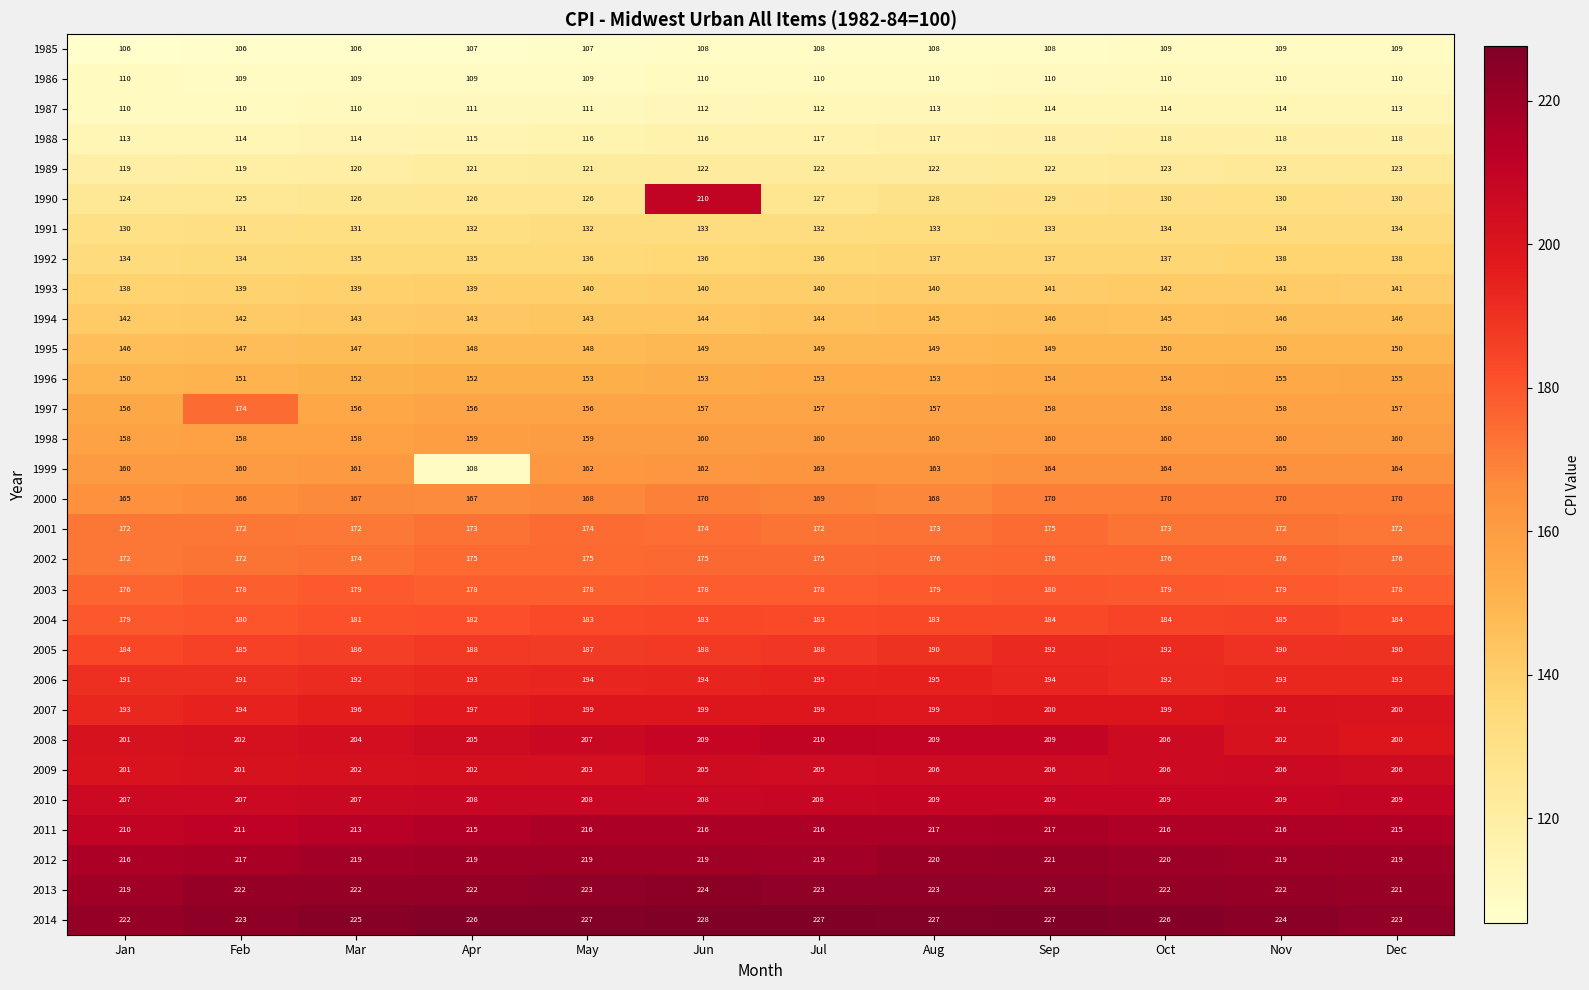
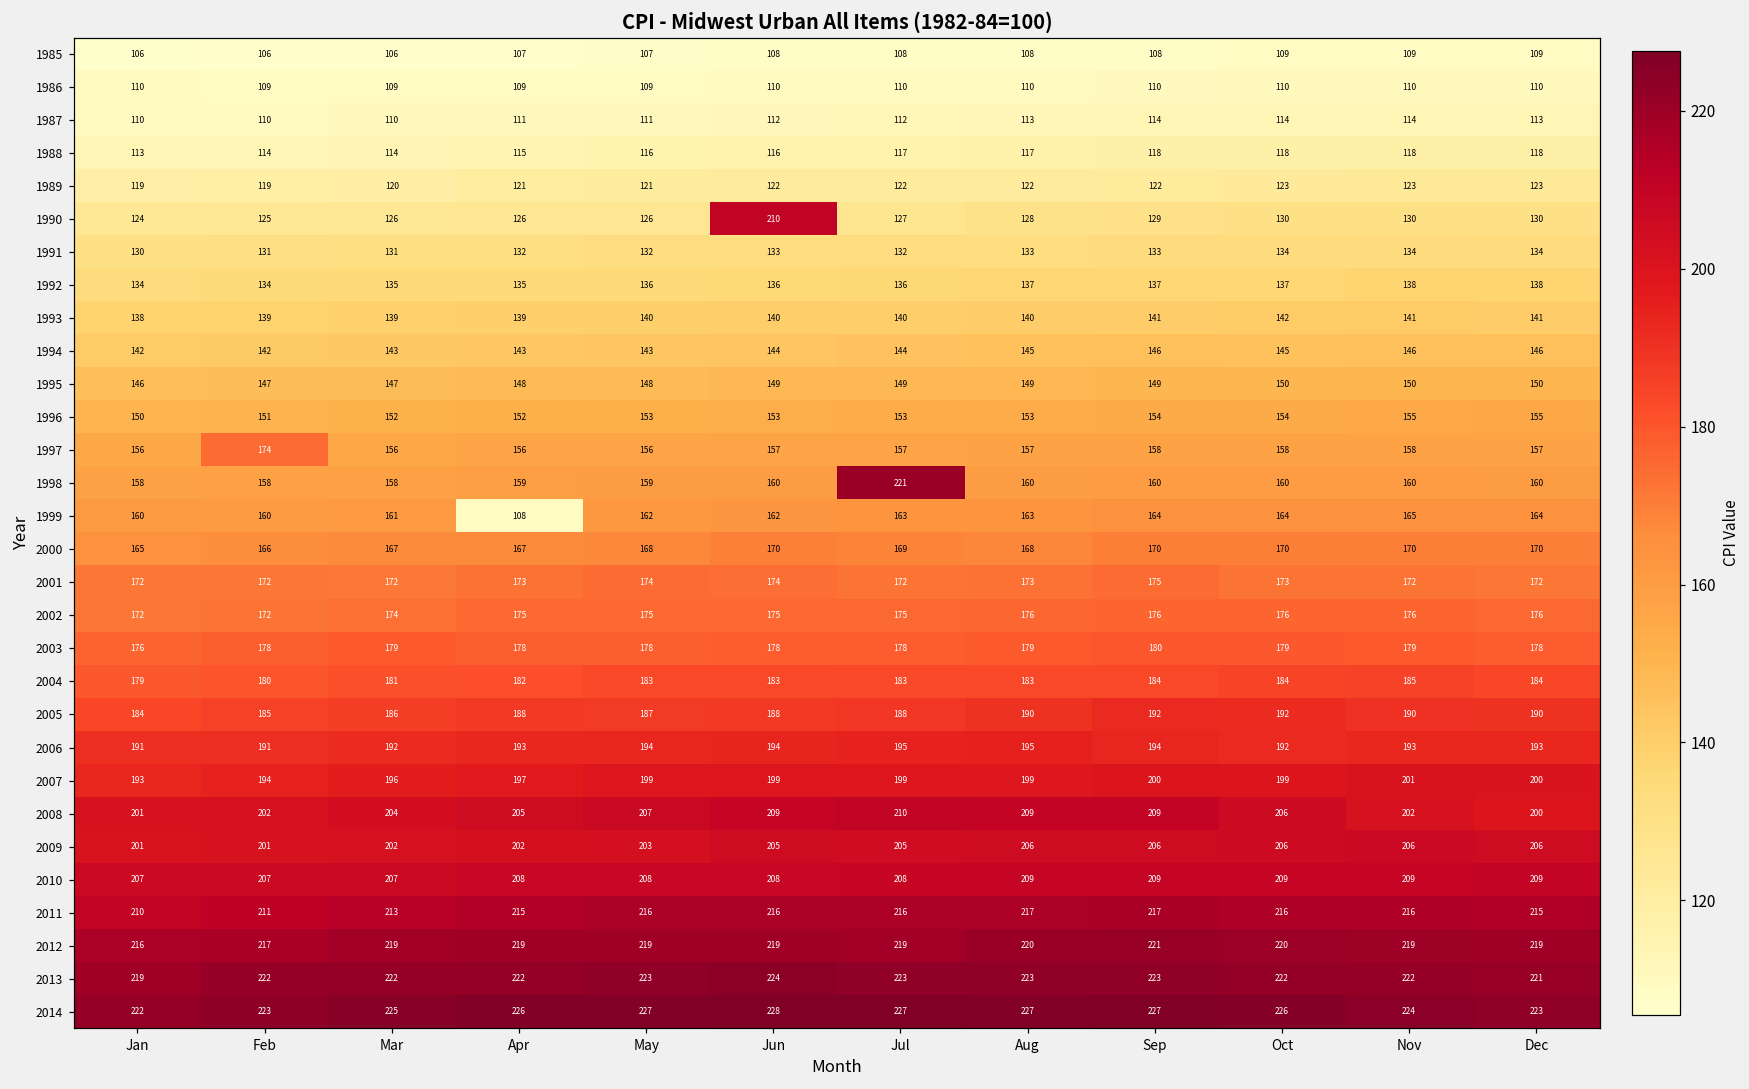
1998, Jul: 160 -> 221
